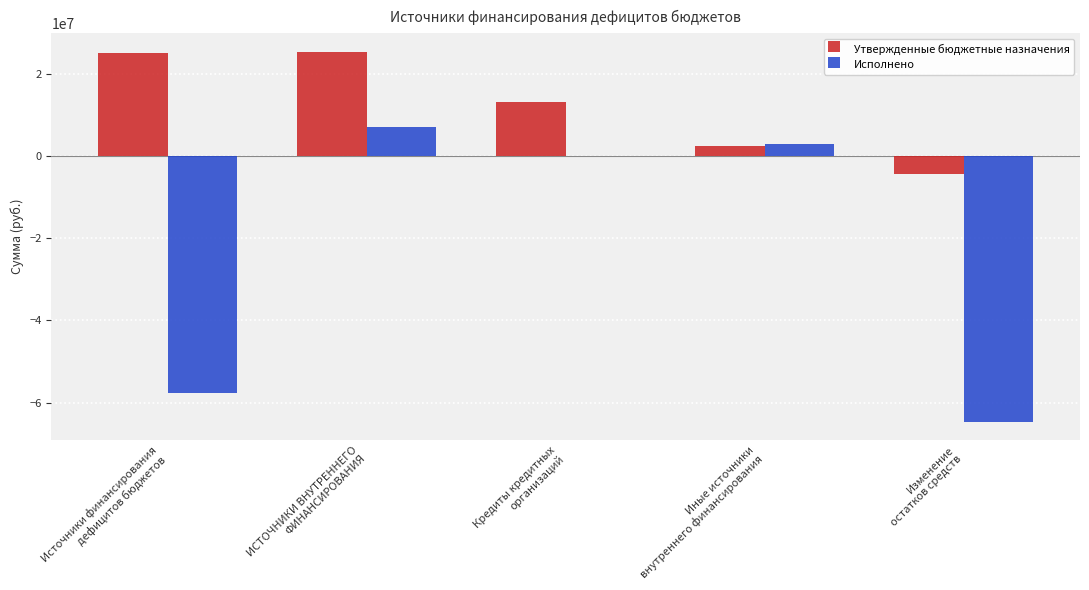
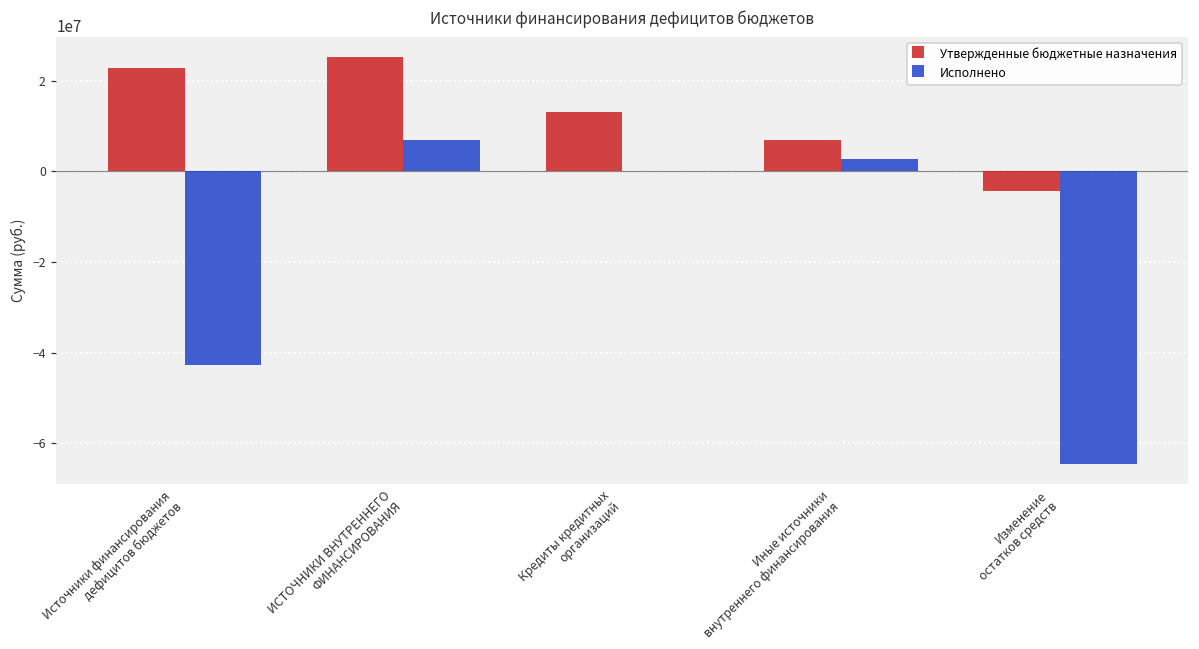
Утвержденные бюджетные назначения, Источники финансирования дефицитов бюджетов: 25000000 -> 23000000
Исполнено, Источники финансирования дефицитов бюджетов: -58000000 -> -43000000
Утвержденные бюджетные назначения, Иные источники внутреннего финансирования: 2000000 -> 7000000
